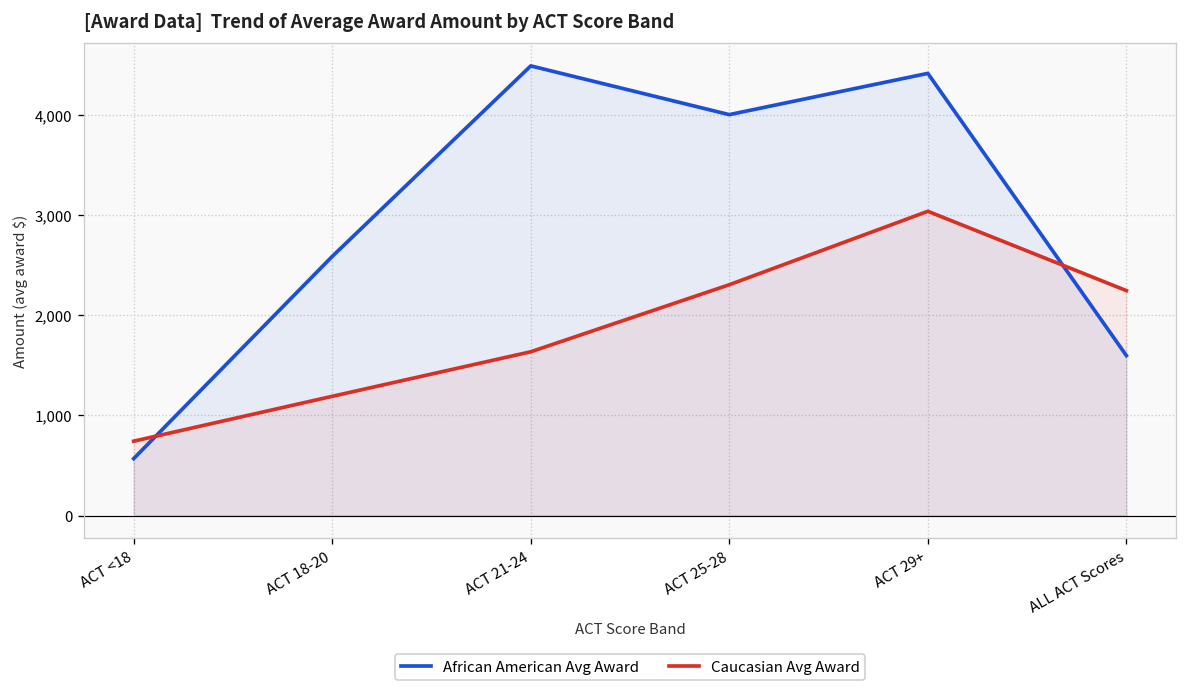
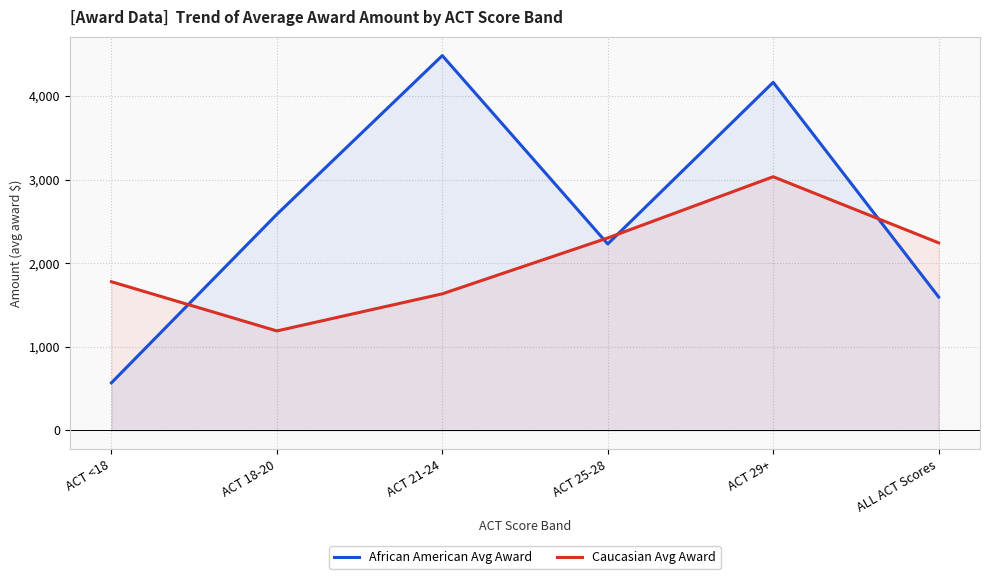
Caucasian Avg Award, ACT <18: 700 -> 1,800
African American Avg Award, ACT 25-28: 4,000 -> 2,200
African American Avg Award, ACT 29+: 4,400 -> 4,200
